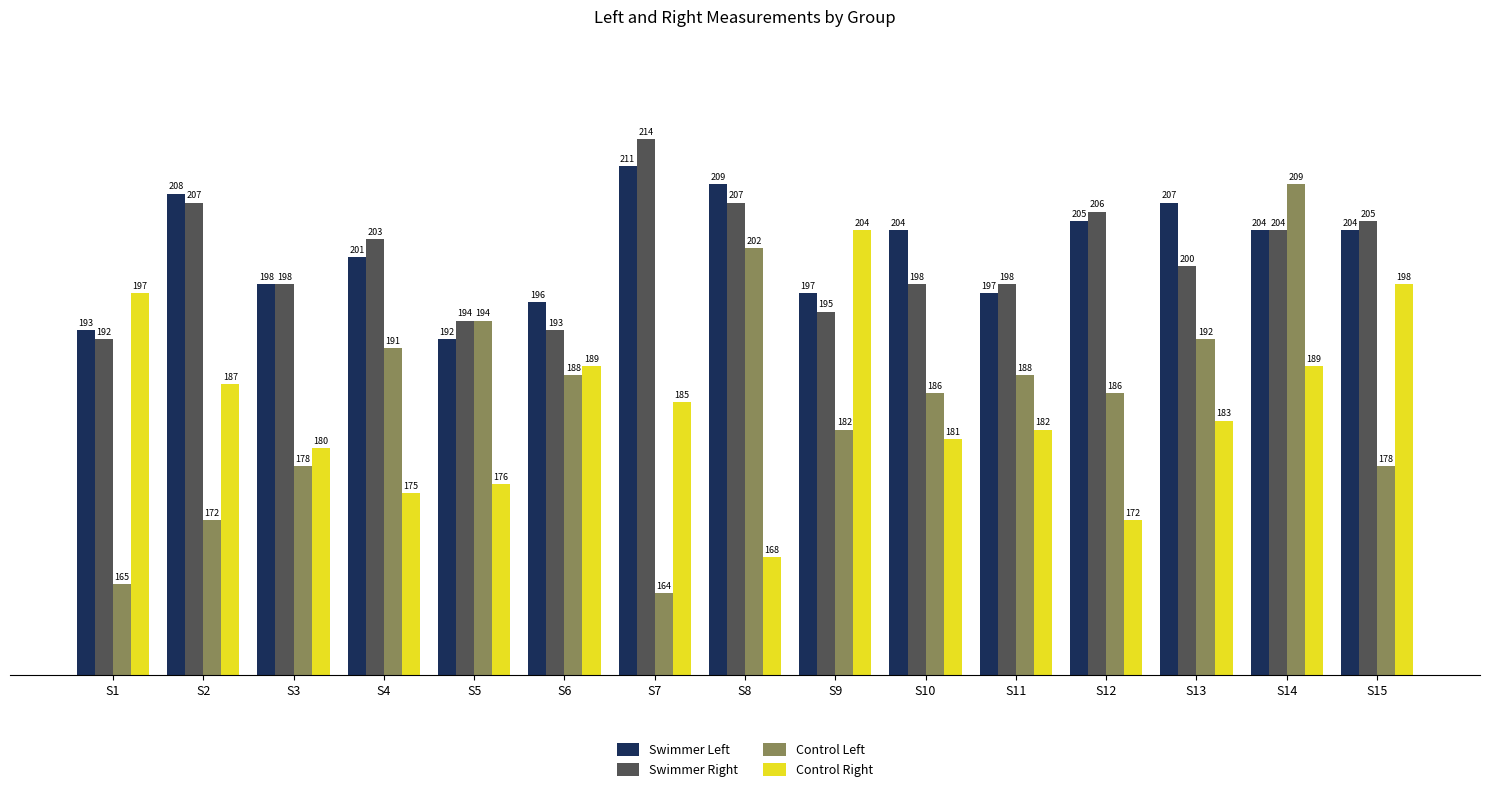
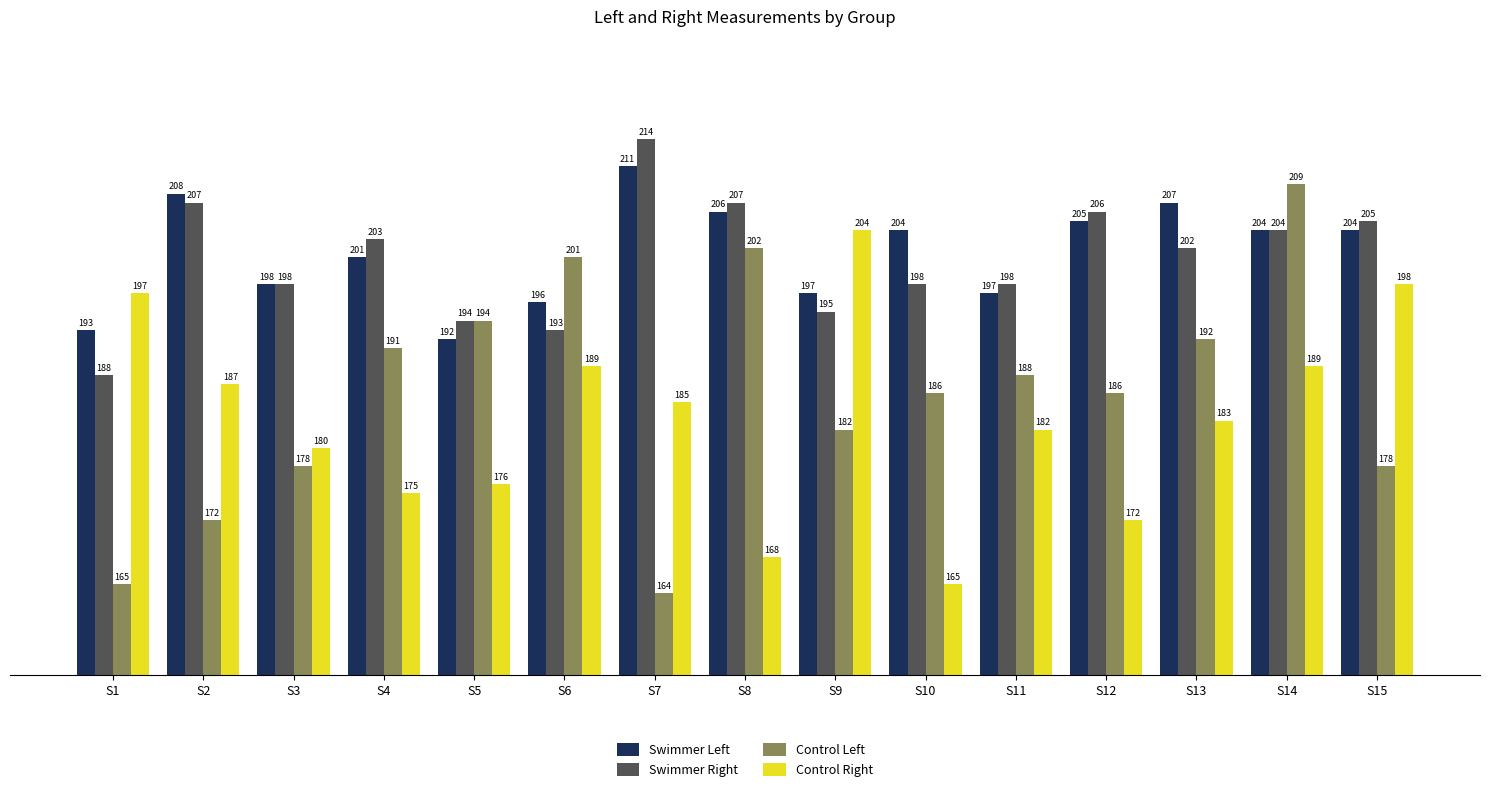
Swimmer Right, S1: 192 -> 188
Control Left, S6: 188 -> 201
Swimmer Left, S8: 209 -> 206
Control Right, S10: 181 -> 165
Swimmer Right, S13: 200 -> 202
